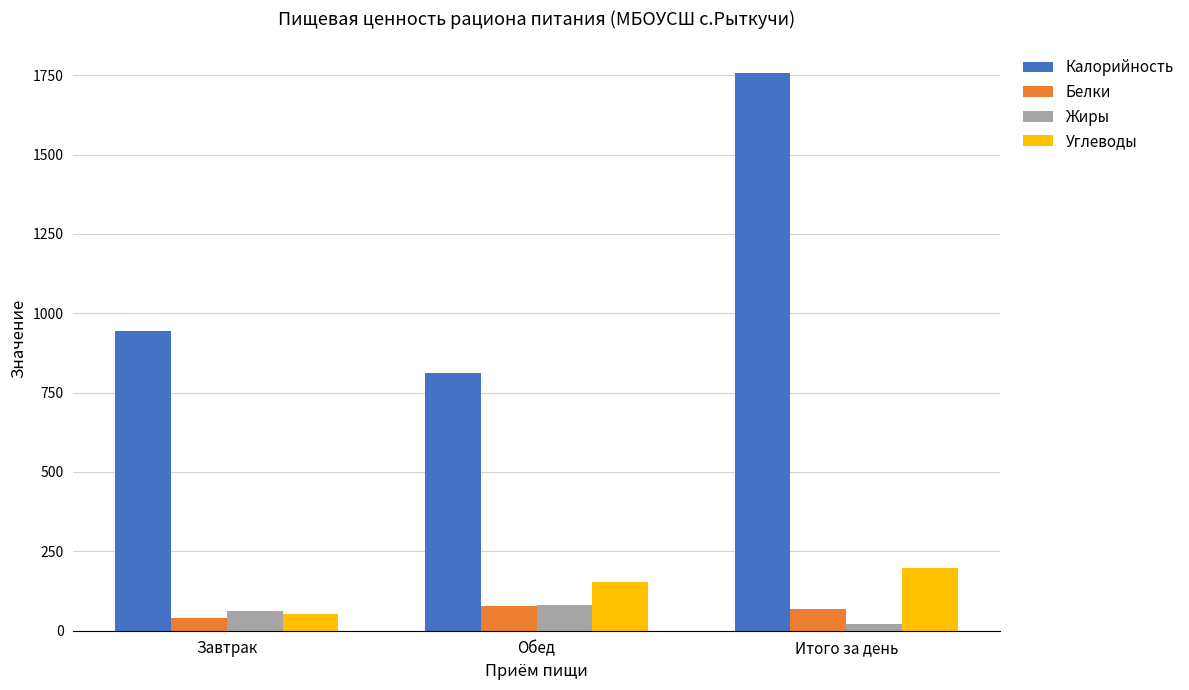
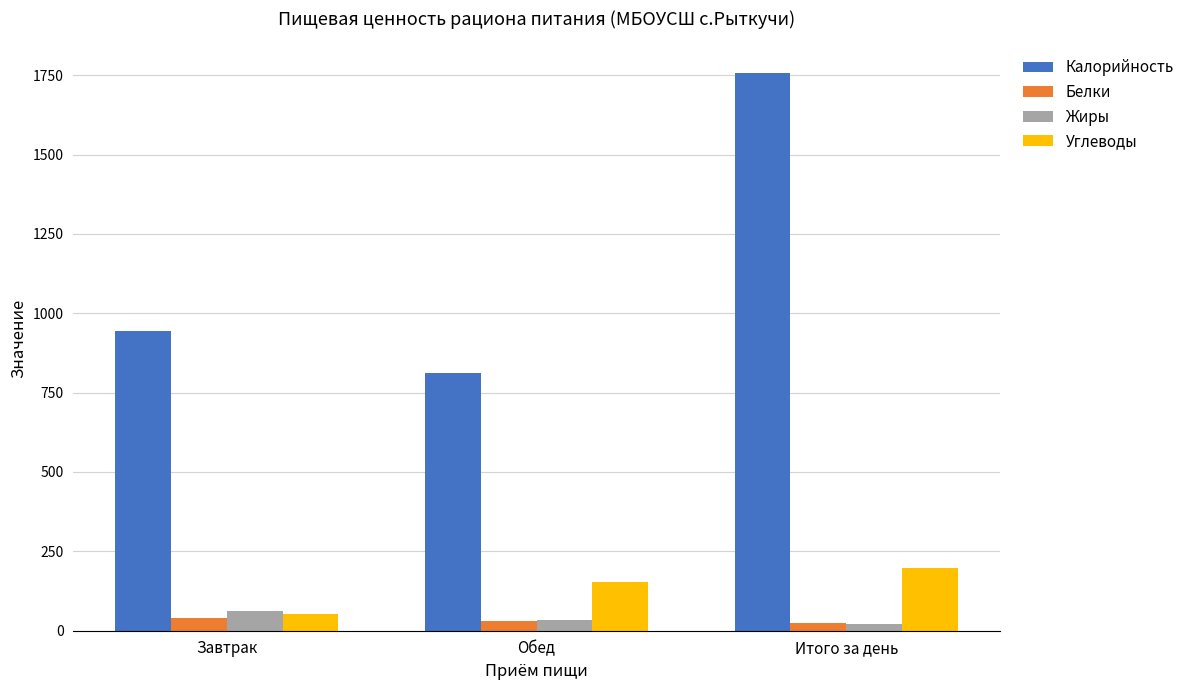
Белки, Обед: 80 -> 30
Жиры, Обед: 80 -> 30
Белки, Итого за день: 70 -> 20
